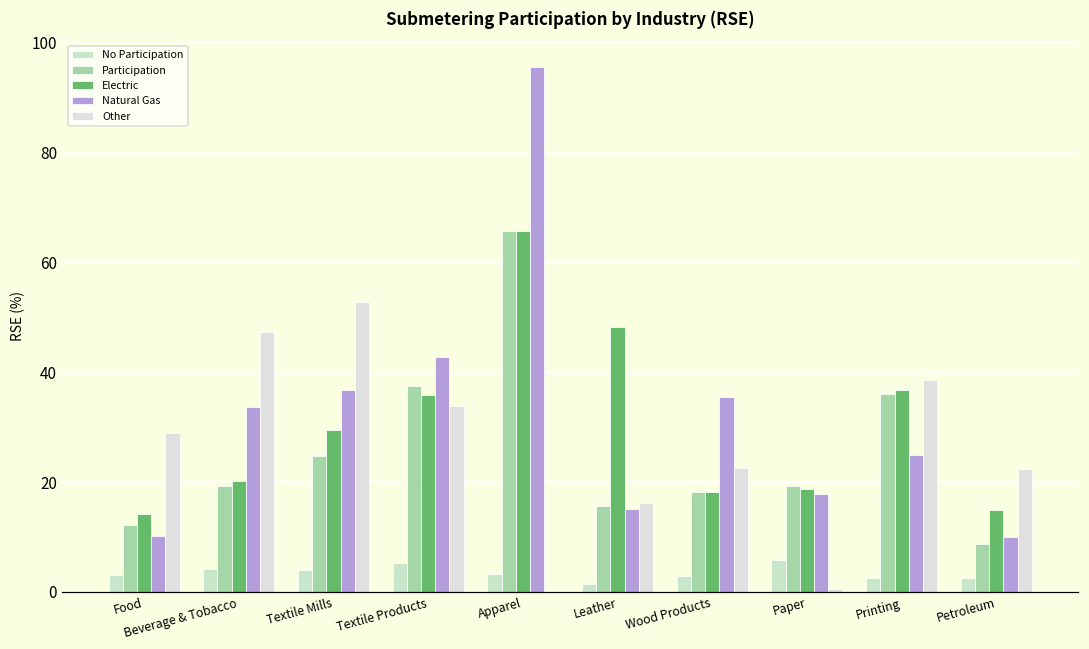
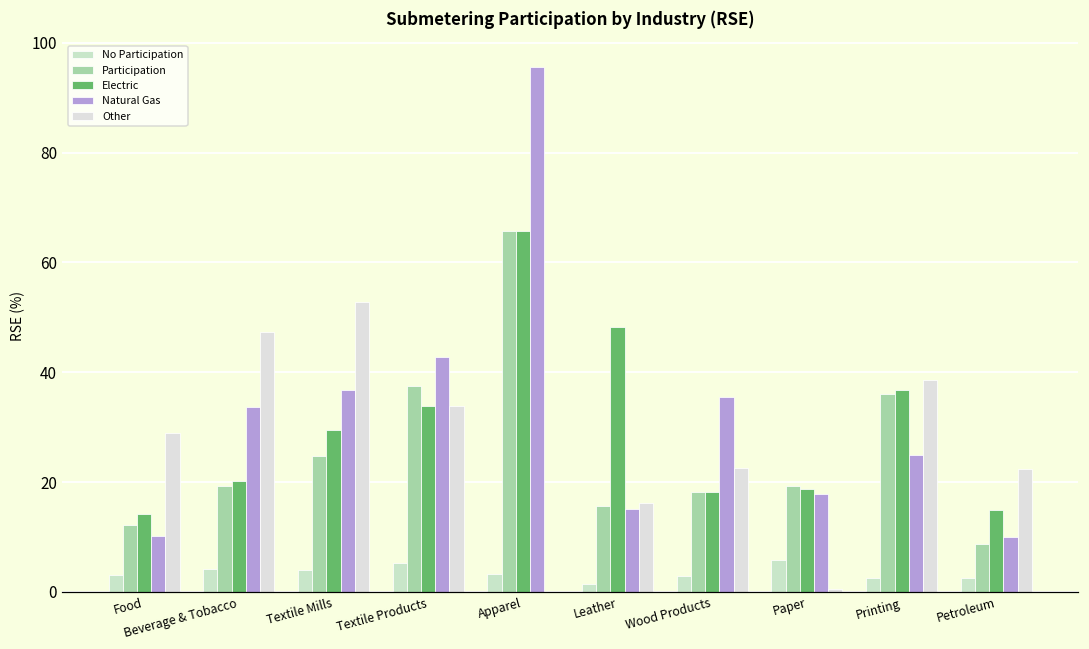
Electric, Textile Products: 36 -> 34
